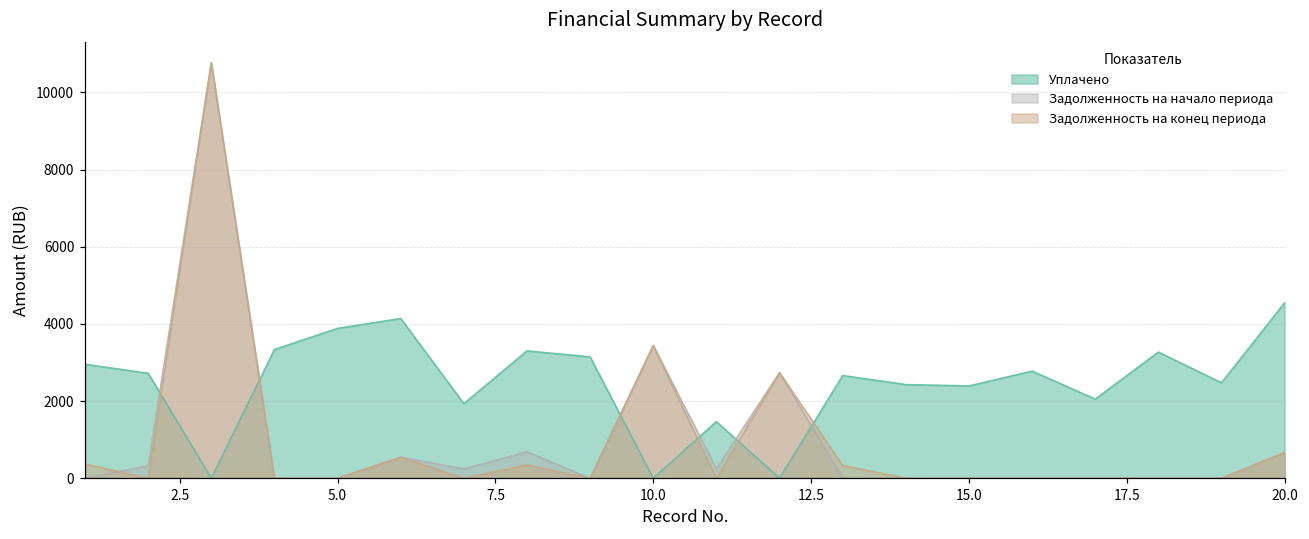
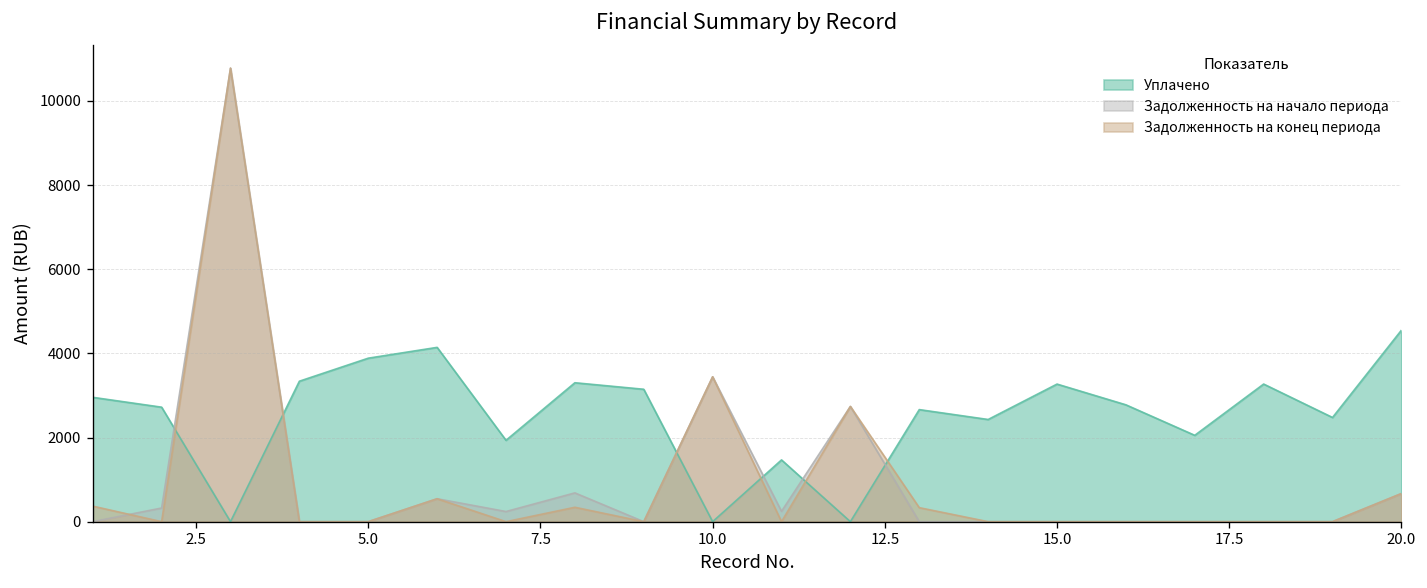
Уплачено, 15.0: 2400 -> 3300
